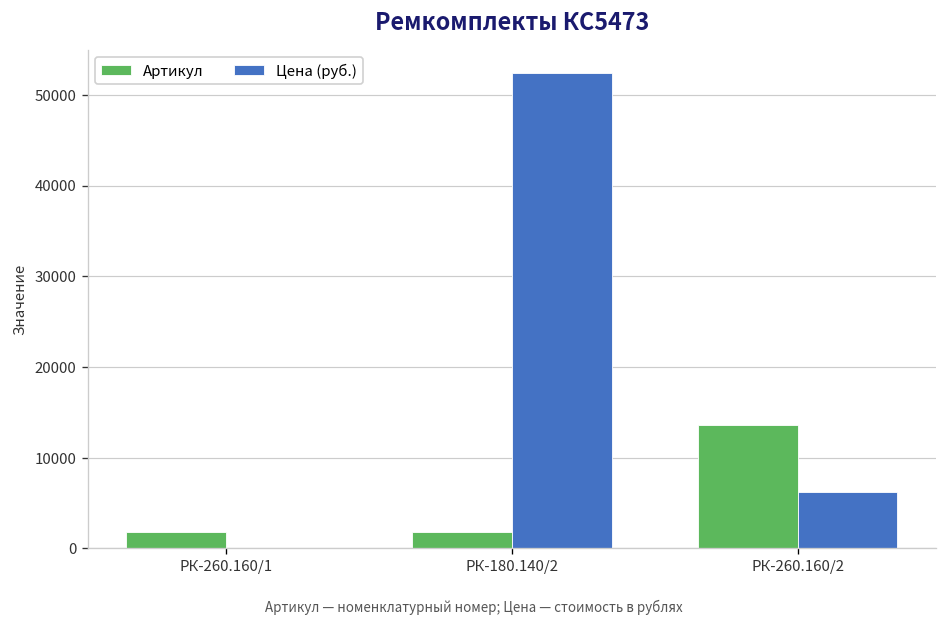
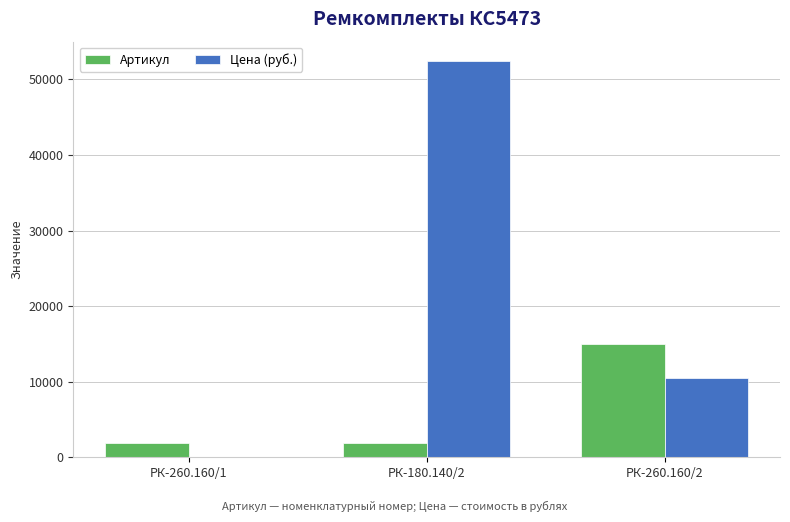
Артикул, РК-260.160/2: 14000 -> 15000
Цена (руб.), РК-260.160/2: 6000 -> 10000
